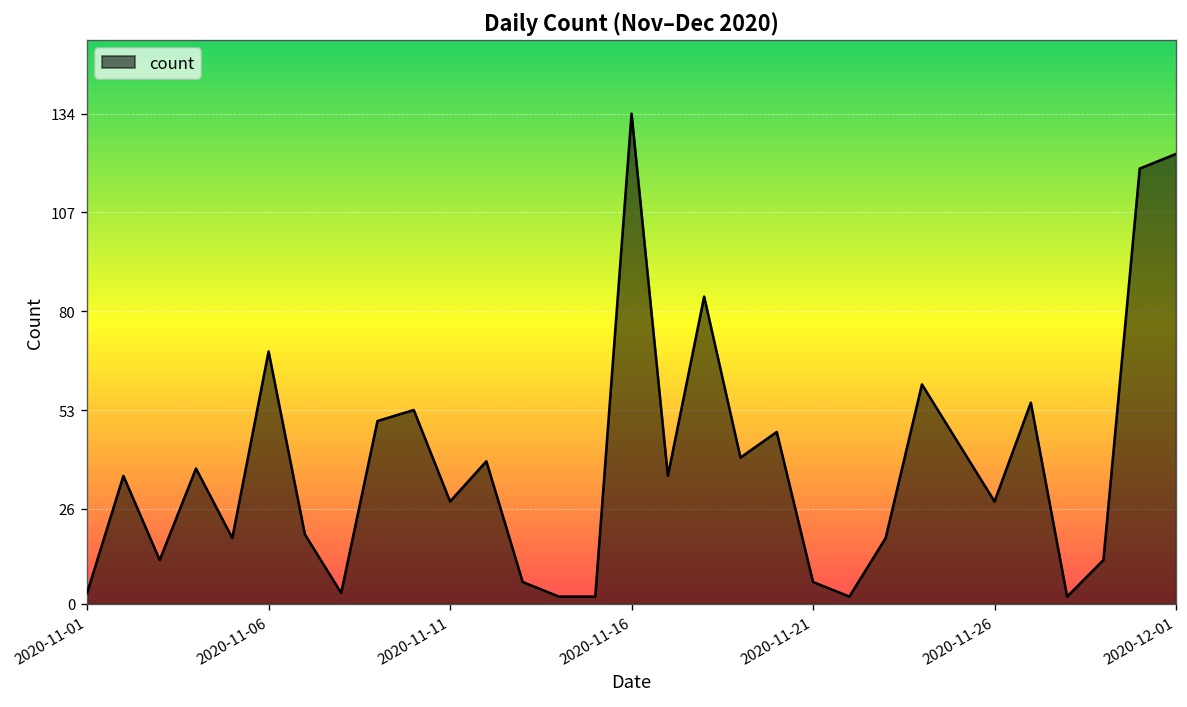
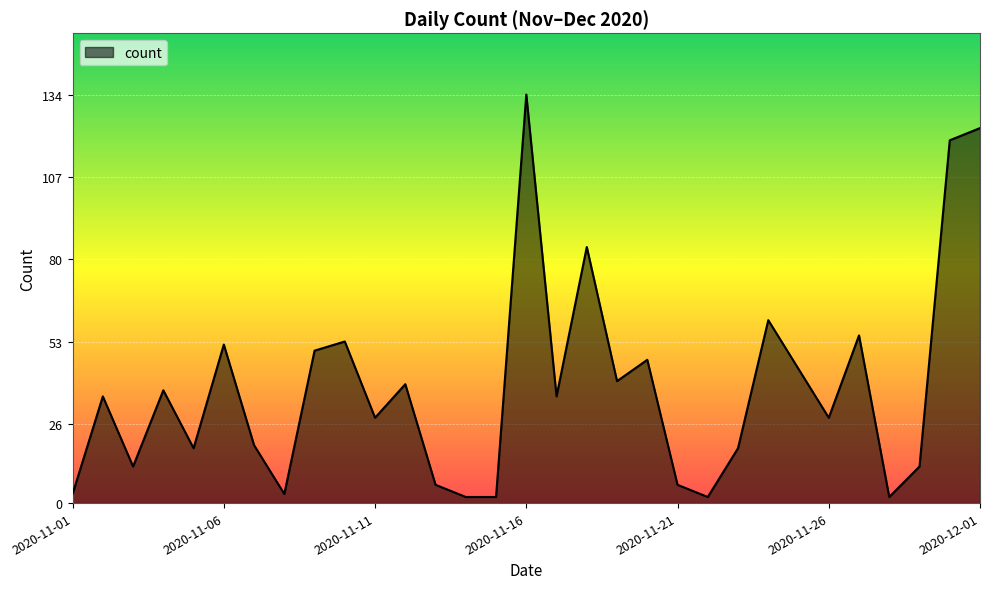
2020-11-06: 69 -> 52
